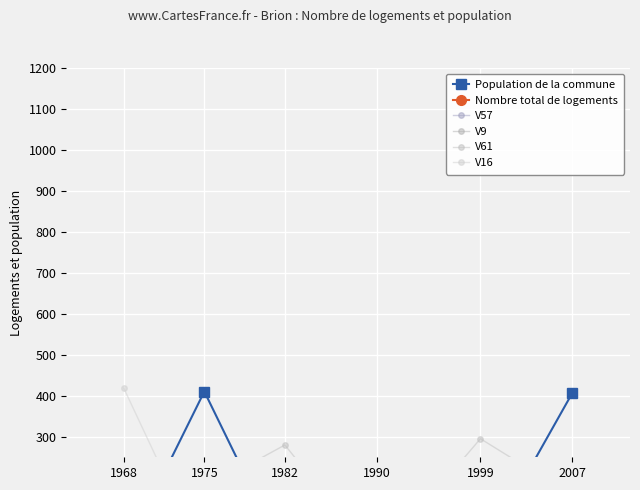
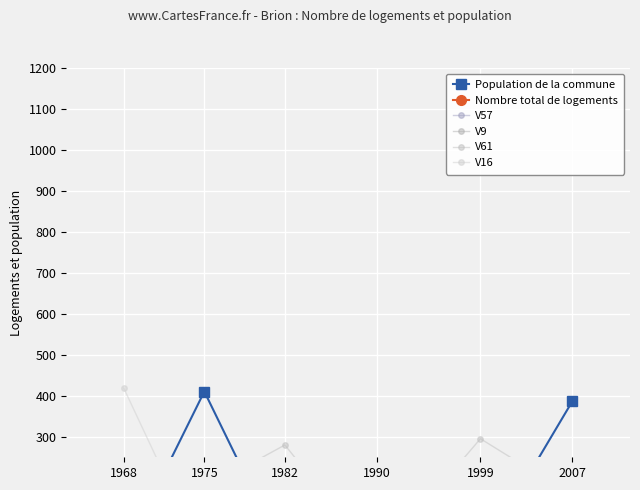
Population de la commune, 2007: 410 -> 390
